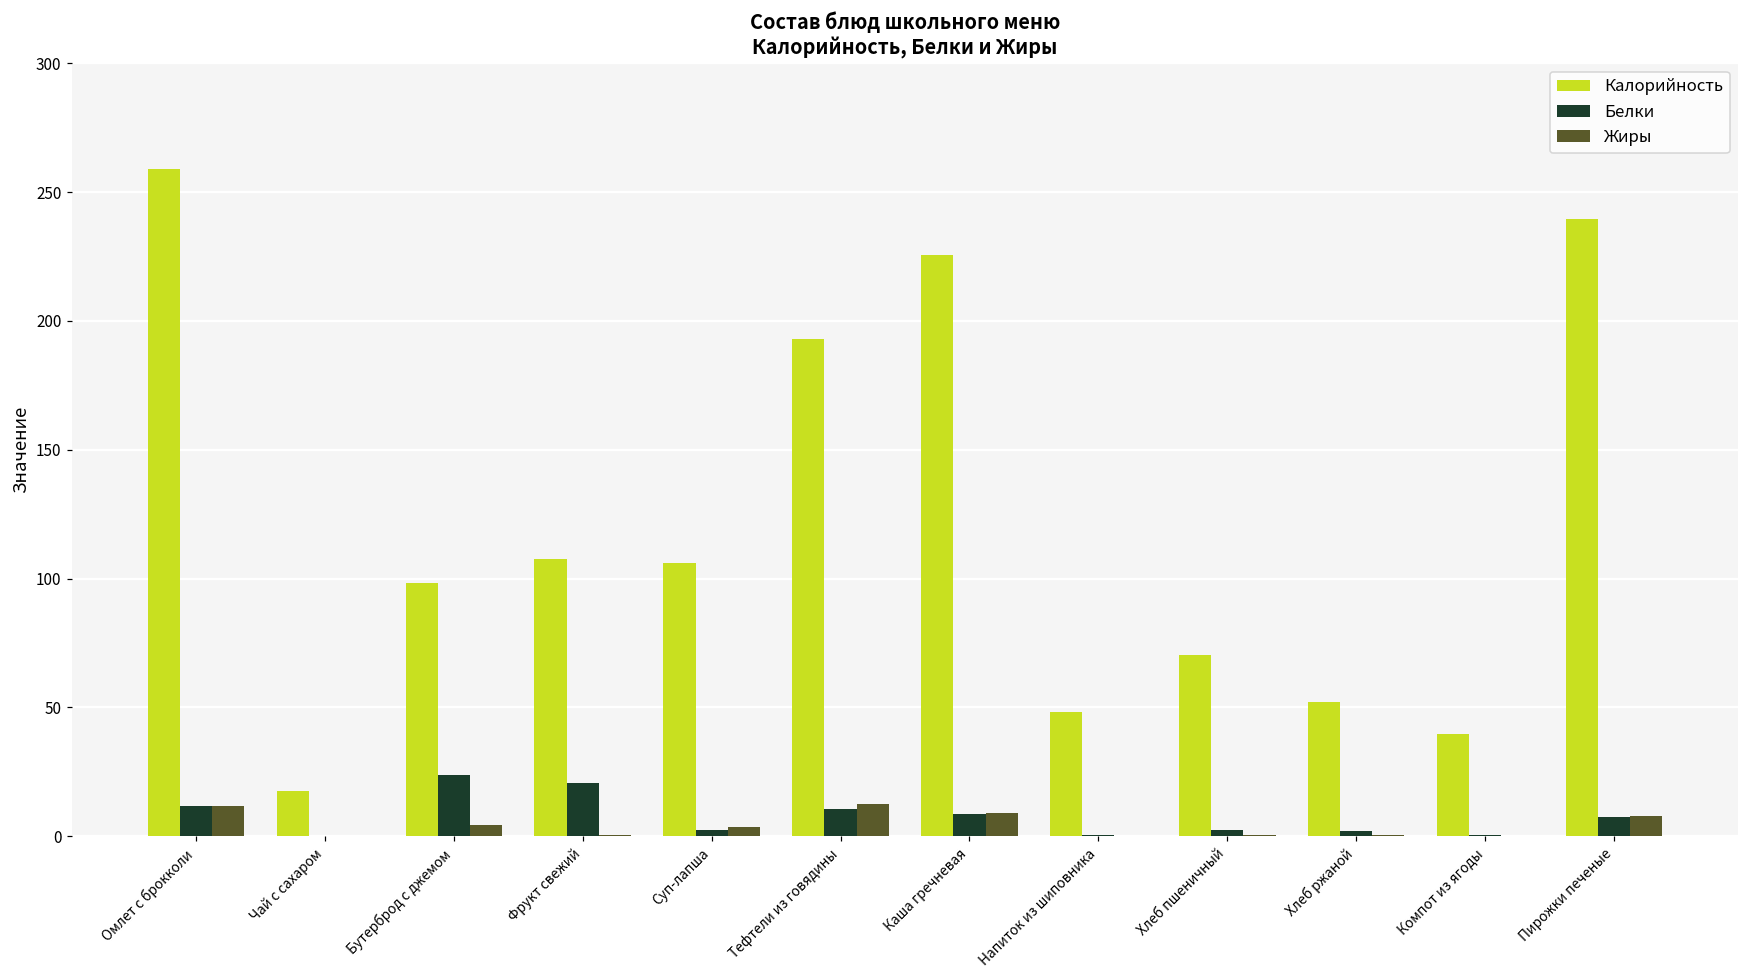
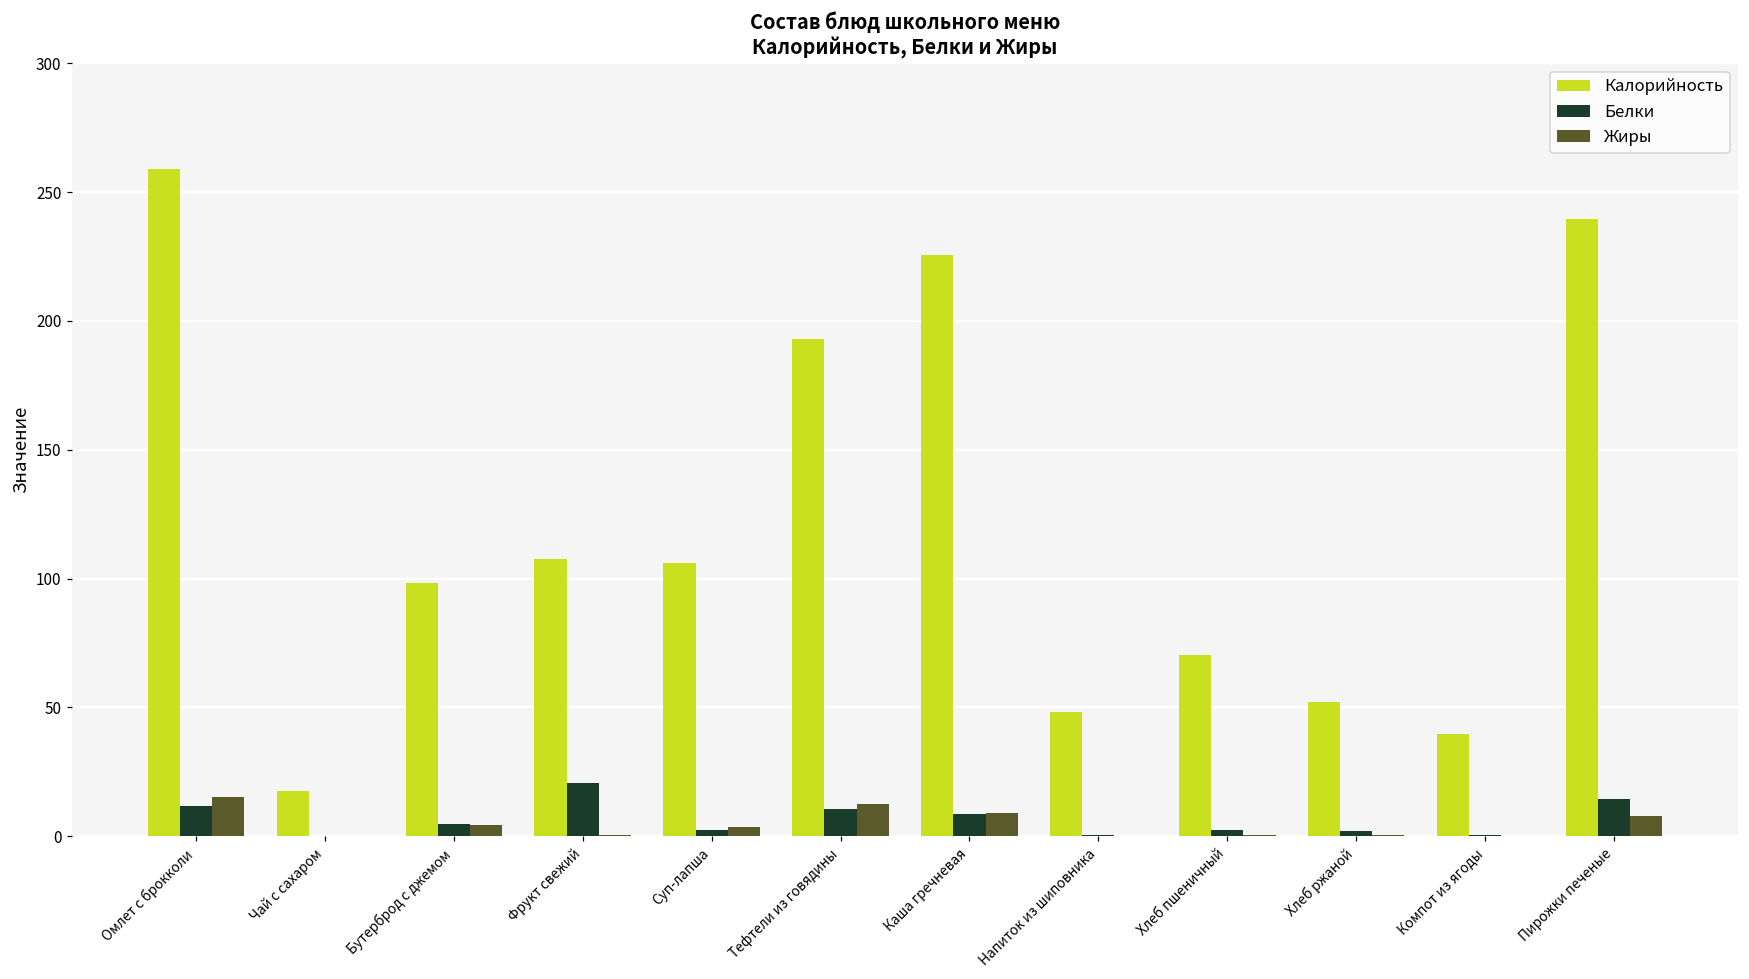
Жиры, Омлет с брокколи: 12 -> 15
Белки, Бутерброд с джемом: 24 -> 5
Белки, Пирожки печеные: 7 -> 14
